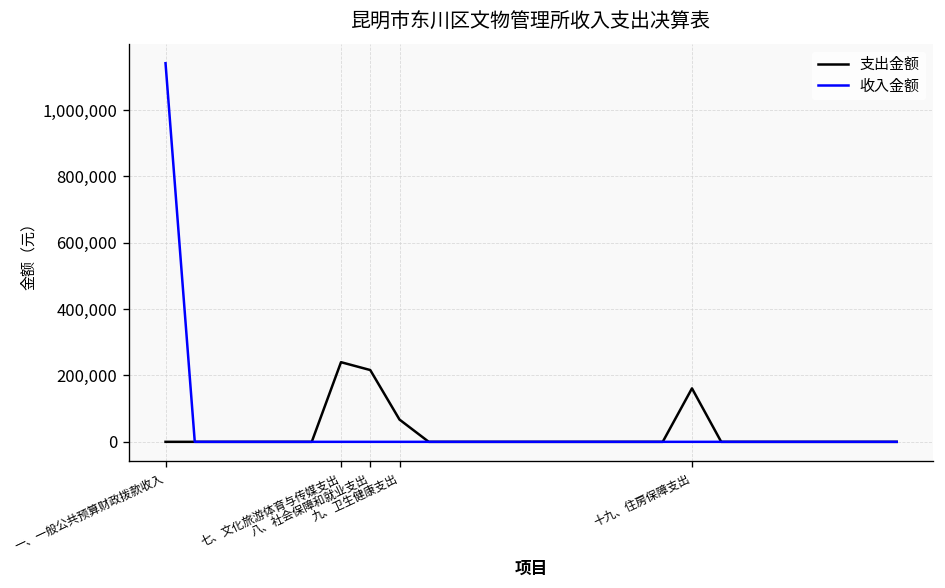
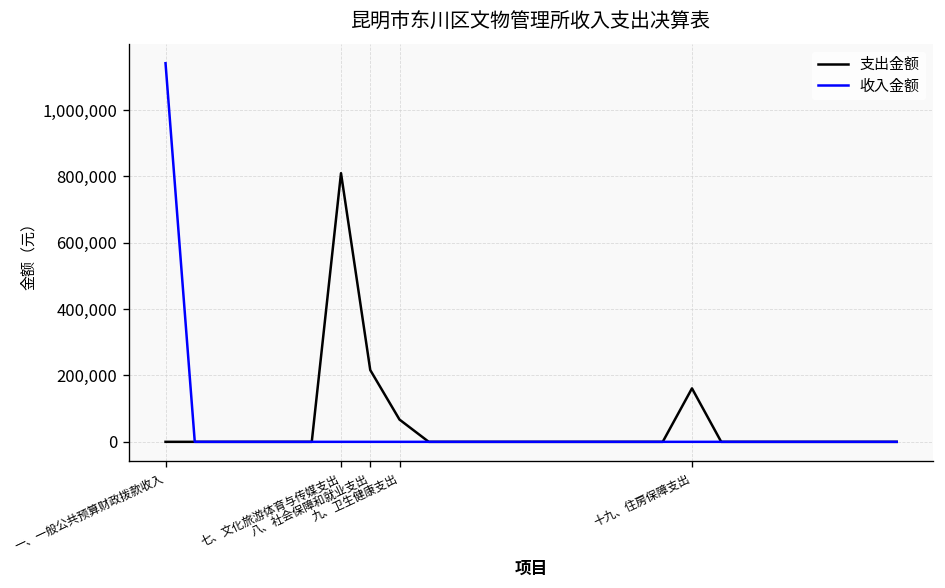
支出金额, 七、文化旅游体育与传媒支出: 240,000 -> 810,000
